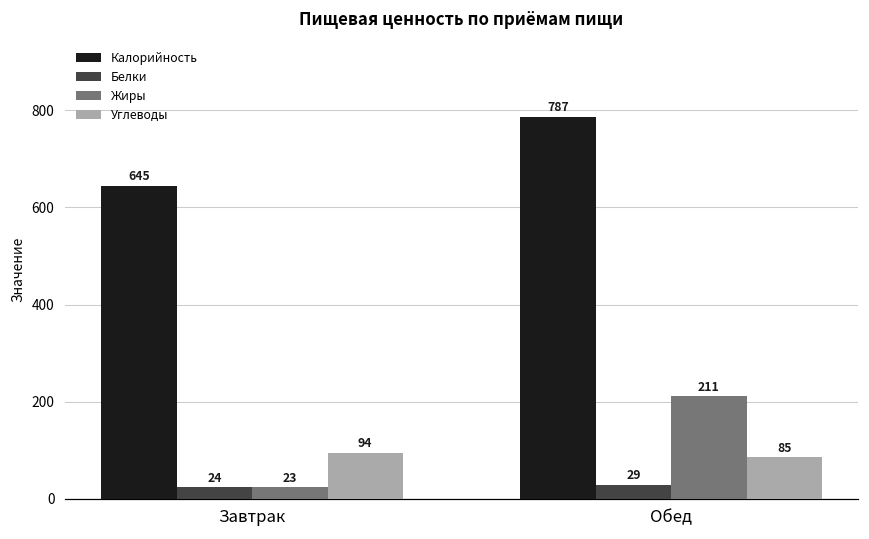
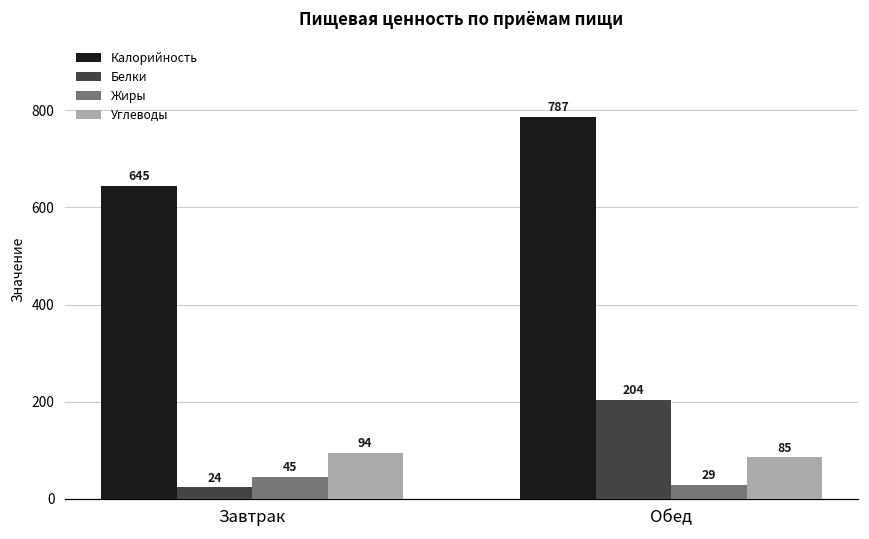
Жиры, Завтрак: 23 -> 45
Белки, Обед: 29 -> 204
Жиры, Обед: 211 -> 29
